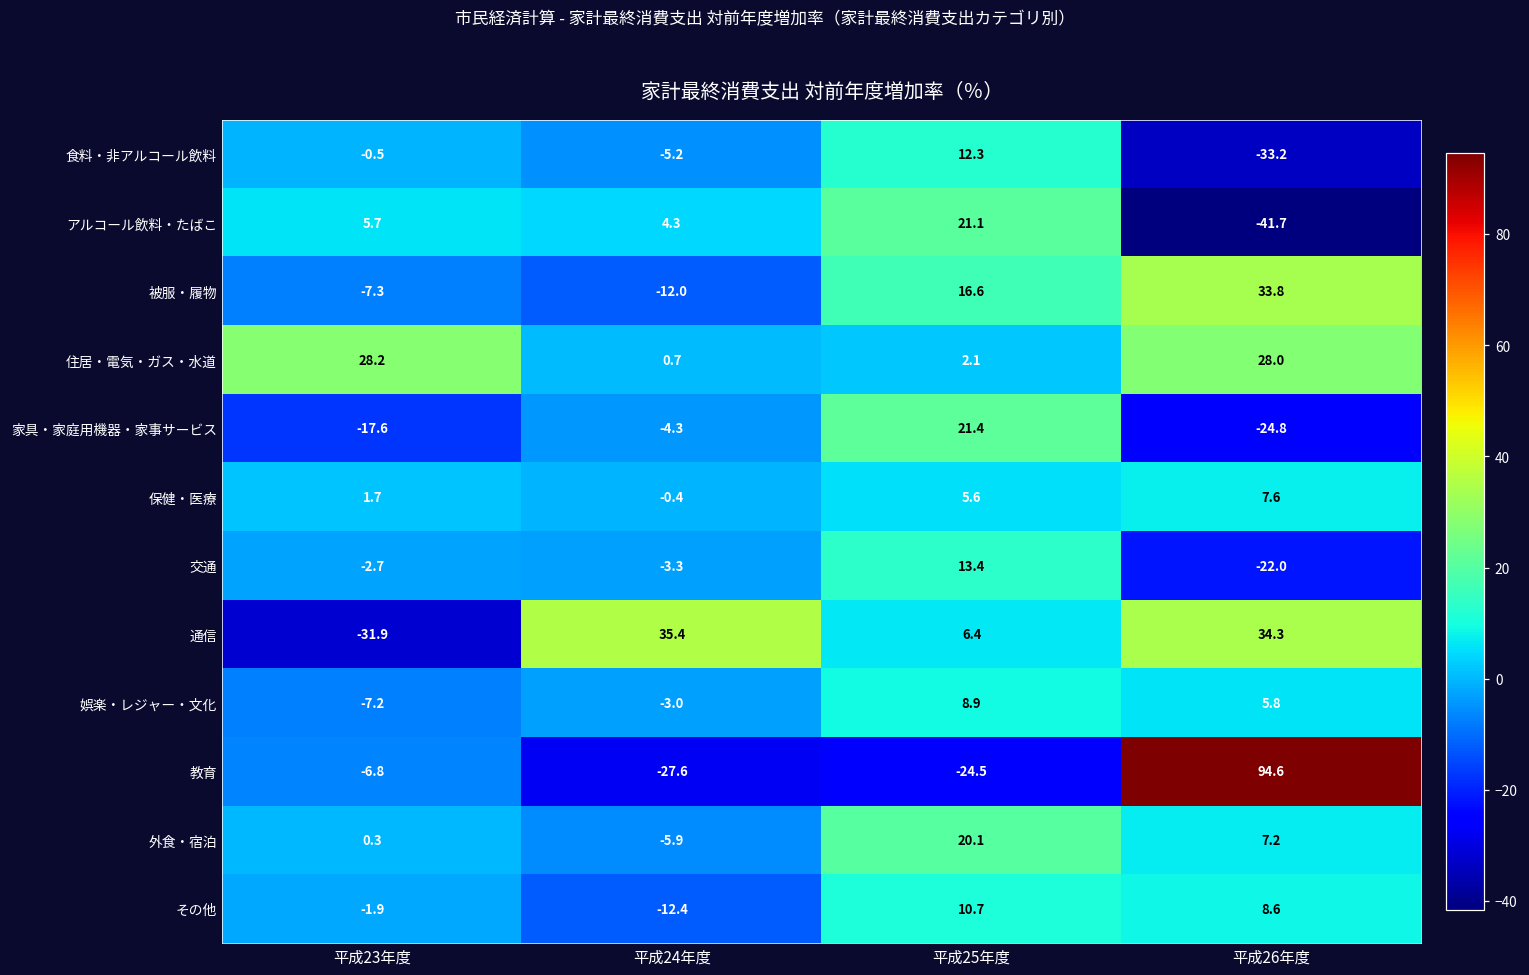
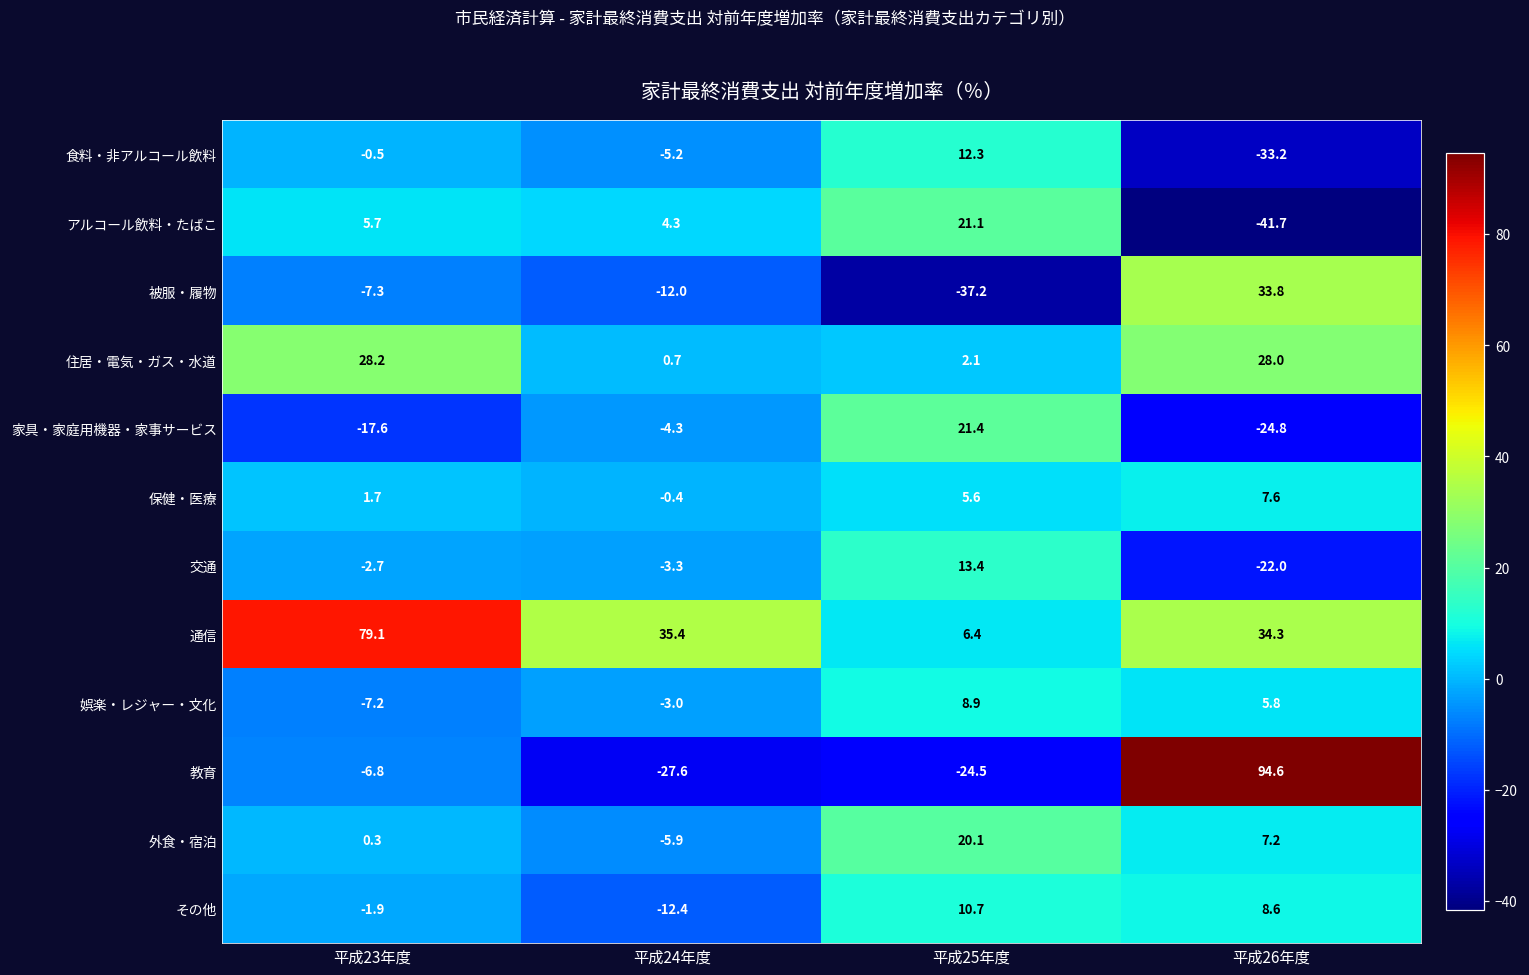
被服・履物, 平成25年度: 16.6 -> -37.2
通信, 平成23年度: -31.9 -> 79.1
